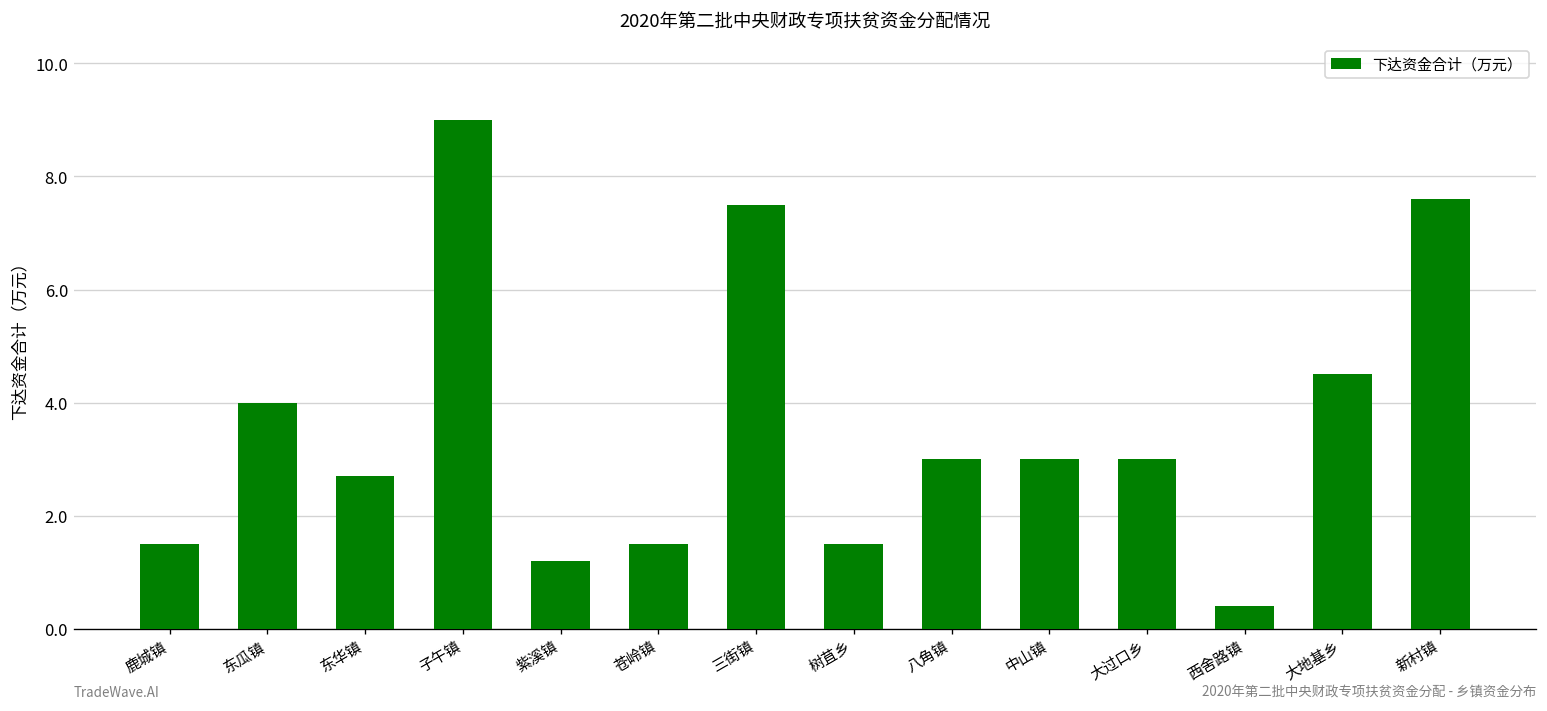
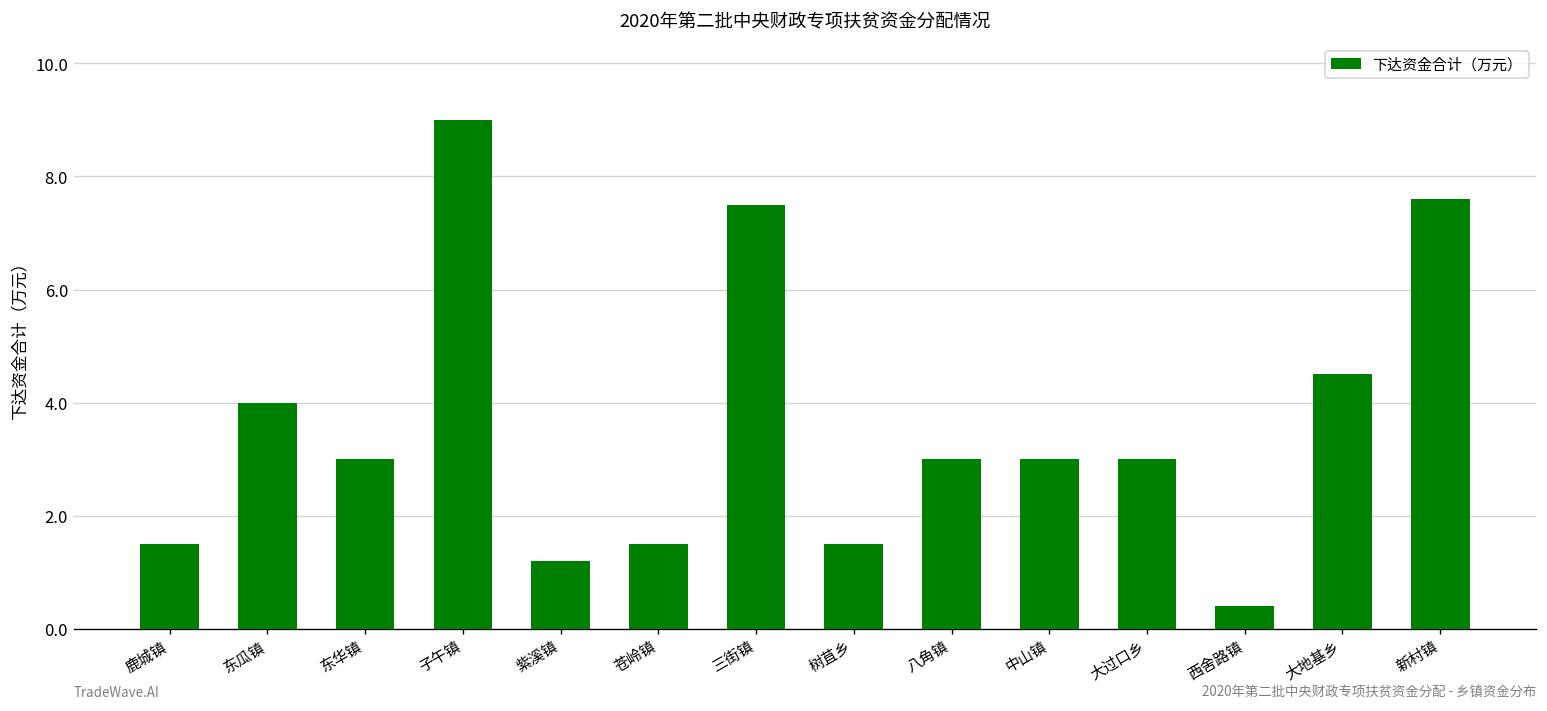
东华镇: 2.7 -> 3.0
